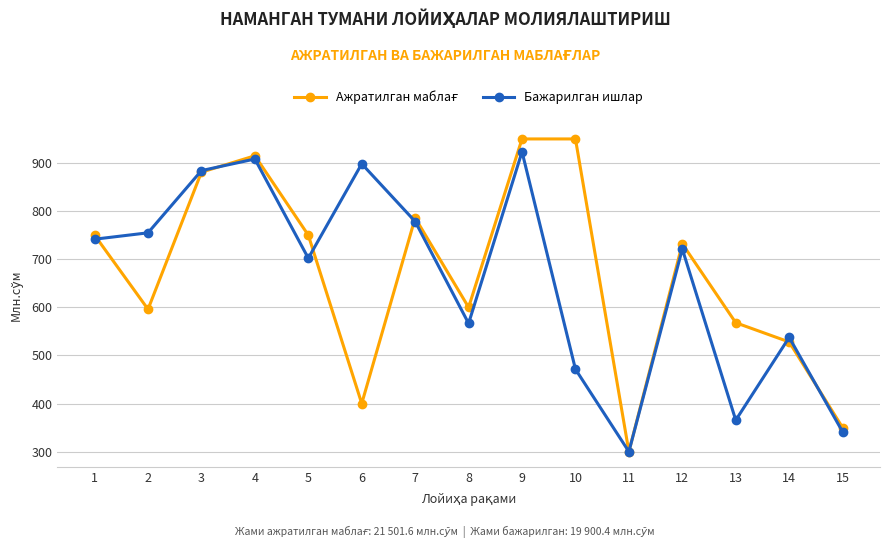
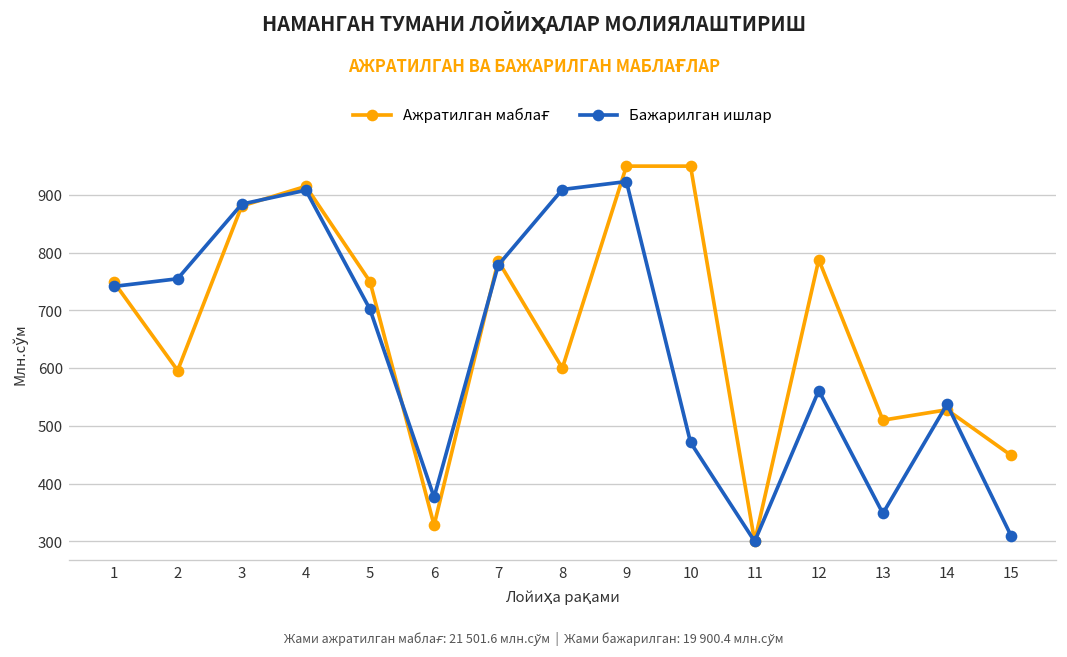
Ажратилган маблағ, 6: 400 -> 330
Бажарилган ишлар, 6: 900 -> 380
Бажарилган ишлар, 8: 570 -> 910
Ажратилган маблағ, 12: 730 -> 790
Бажарилган ишлар, 12: 720 -> 560
Ажратилган маблағ, 13: 570 -> 510
Бажарилган ишлар, 13: 370 -> 350
Ажратилган маблағ, 15: 350 -> 450
Бажарилган ишлар, 15: 340 -> 310
